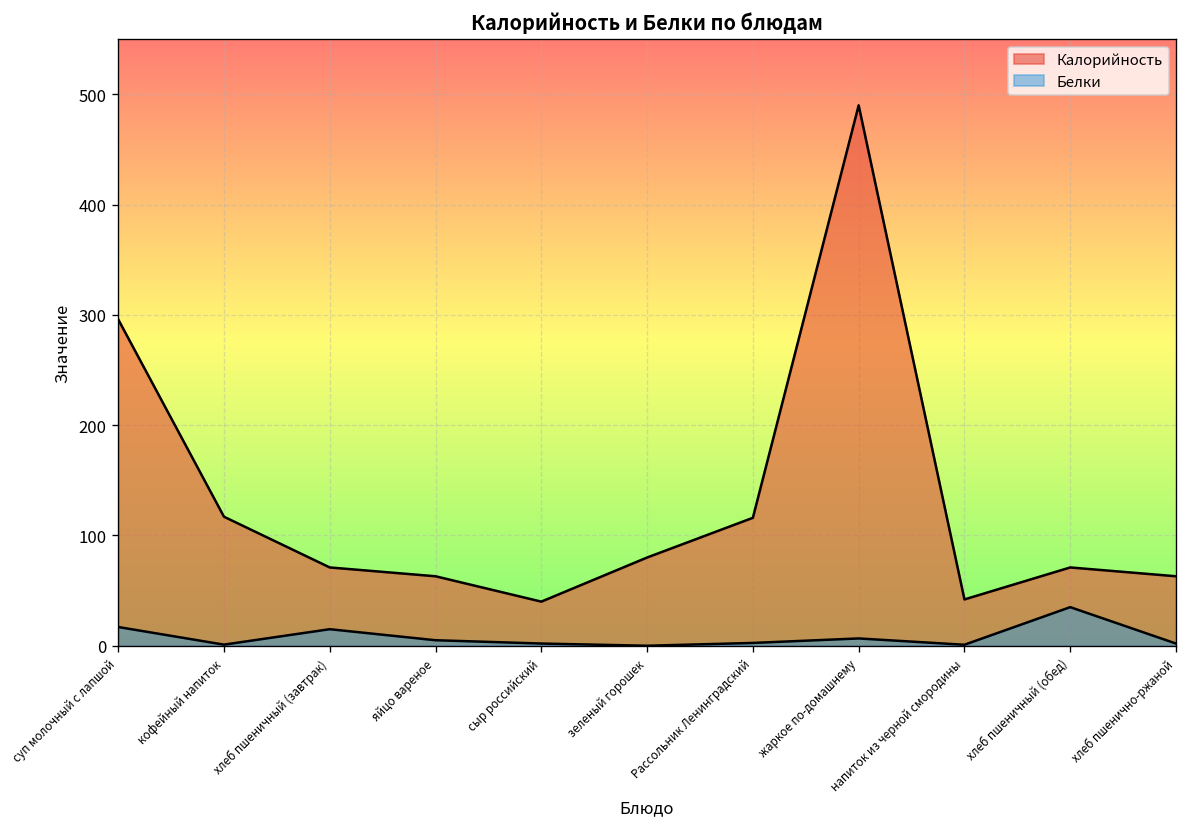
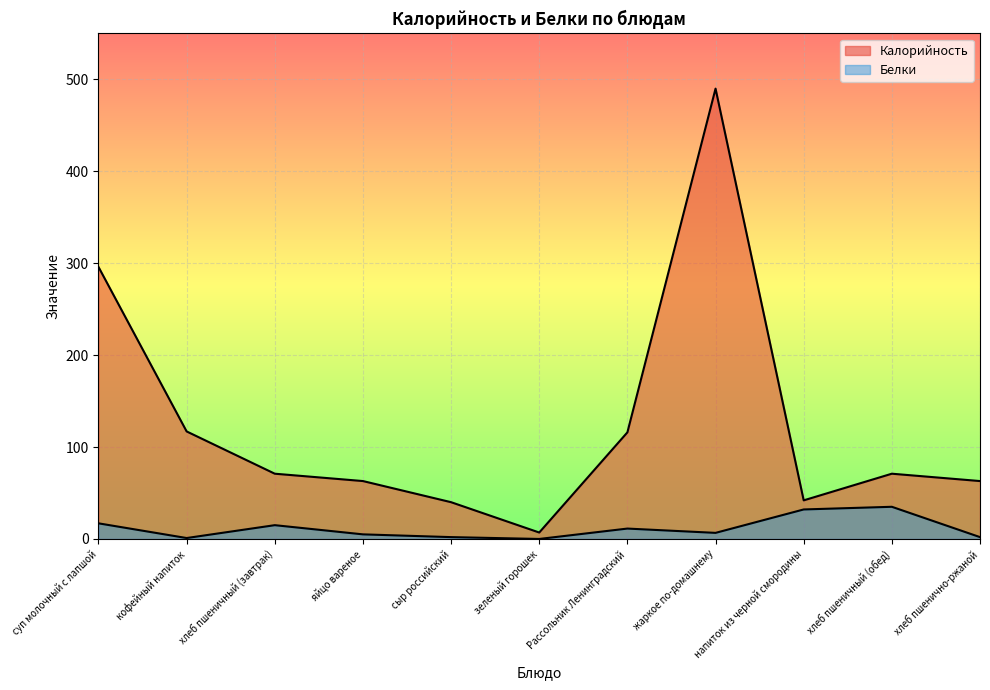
Калорийность, зеленый горошек: 80 -> 10
Белки, Рассольник Ленинградский: 0 -> 10
Белки, напиток из черной смородины: 0 -> 30
